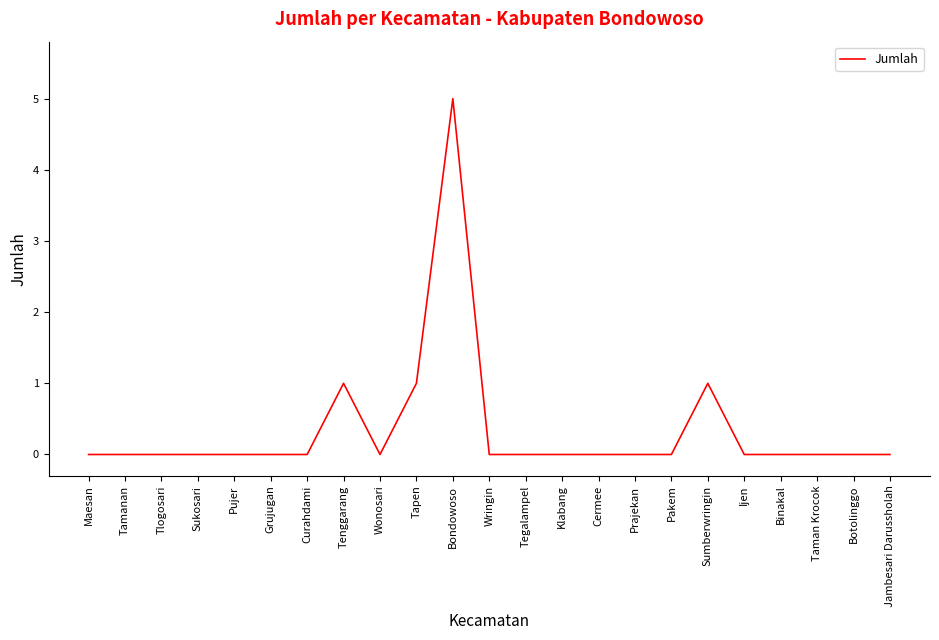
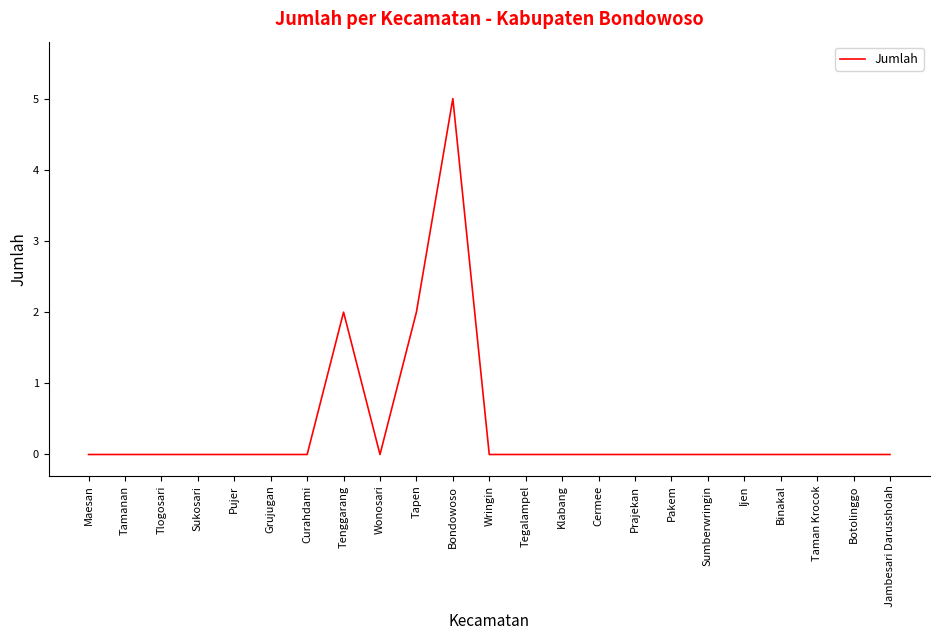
Tenggarang: 1 -> 2
Tapen: 1 -> 2
Sumberwringin: 1 -> 0
